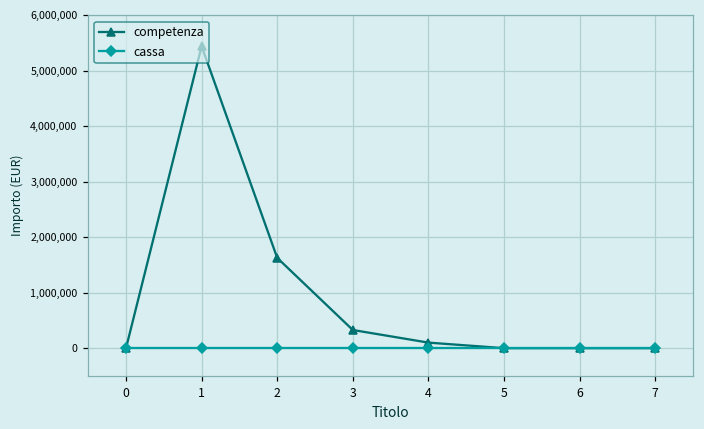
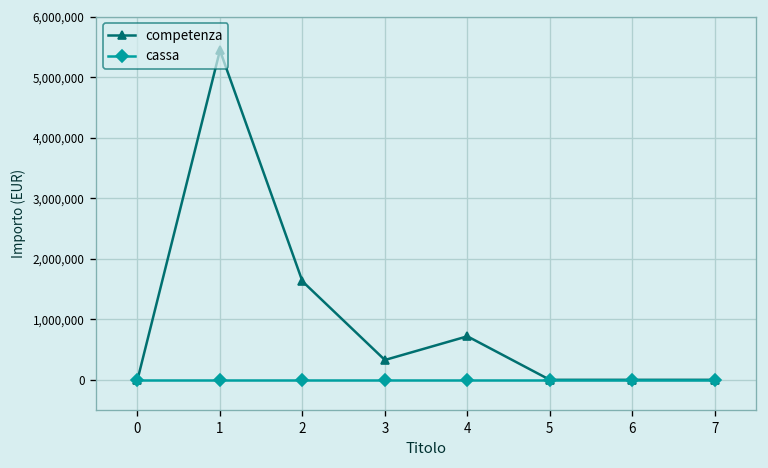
competenza, 4: 100,000 -> 700,000
